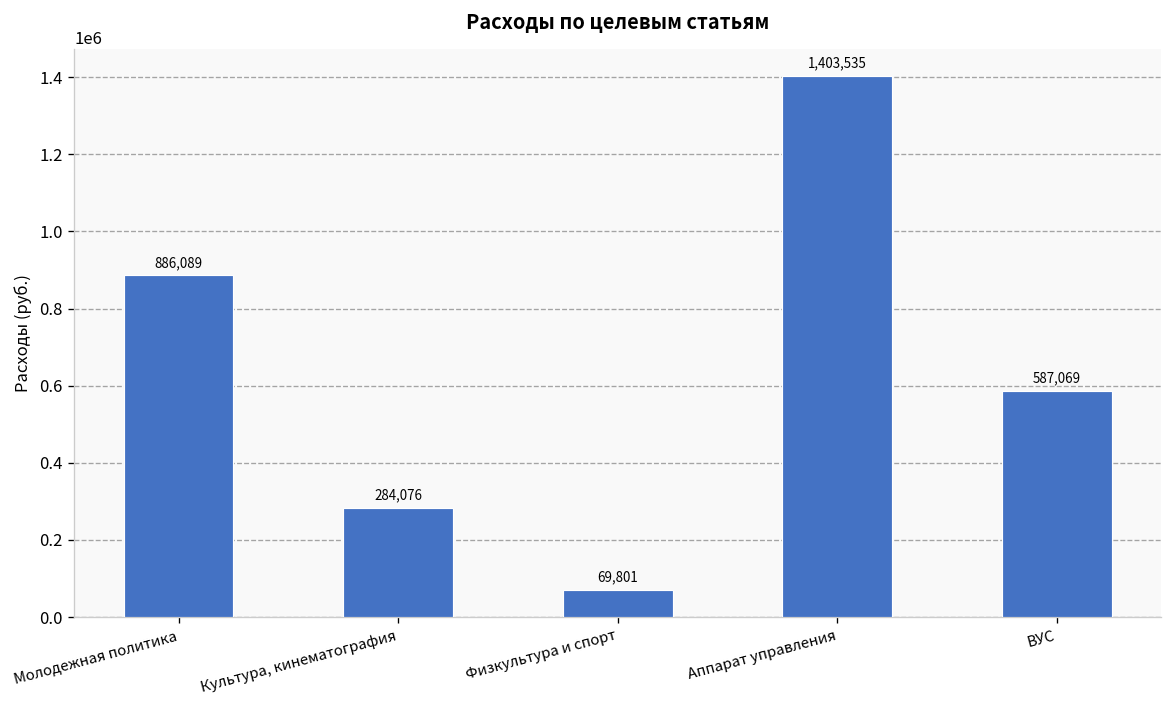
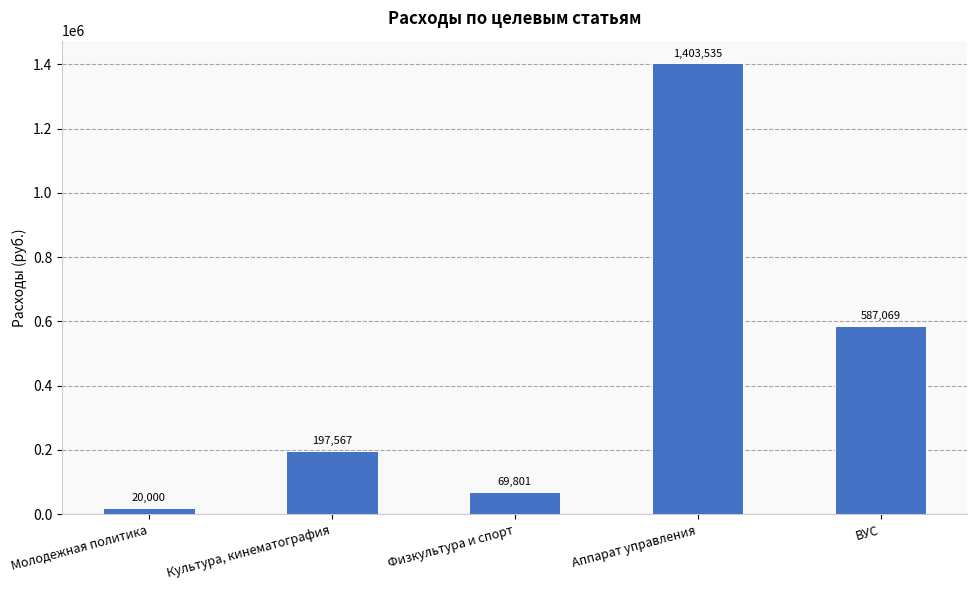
Молодежная политика: 886,089 -> 20,000
Культура, кинематография: 284,076 -> 197,567
